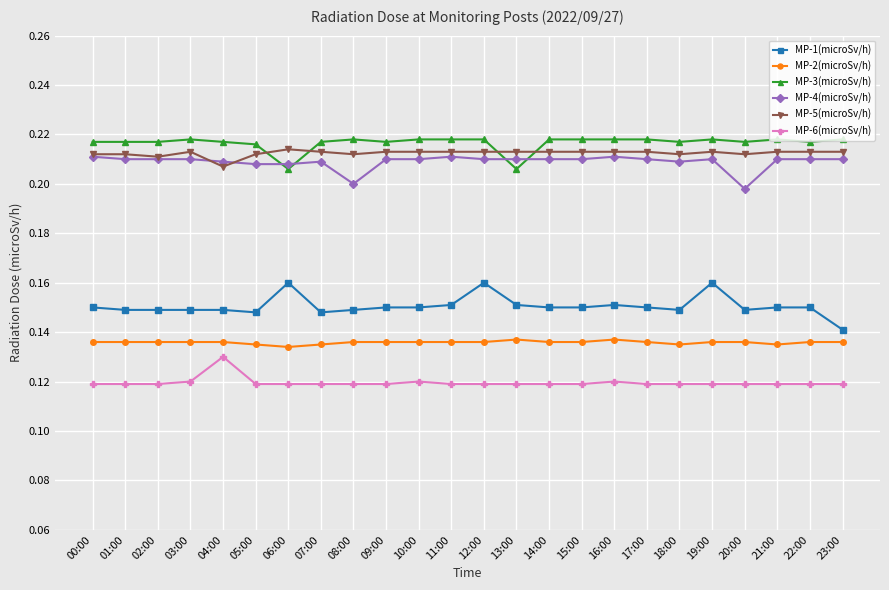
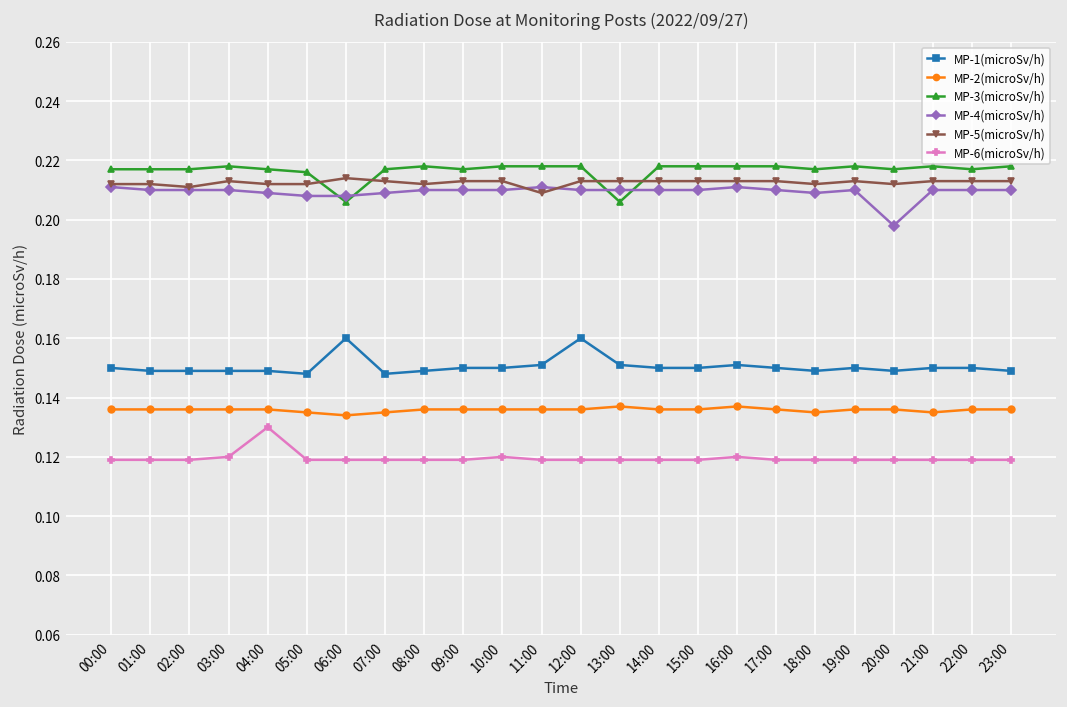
MP-5(microSv/h), 04:00: 0.207 -> 0.212
MP-4(microSv/h), 08:00: 0.20 -> 0.21
MP-5(microSv/h), 11:00: 0.213 -> 0.209
MP-1(microSv/h), 19:00: 0.16 -> 0.15
MP-1(microSv/h), 23:00: 0.141 -> 0.149
